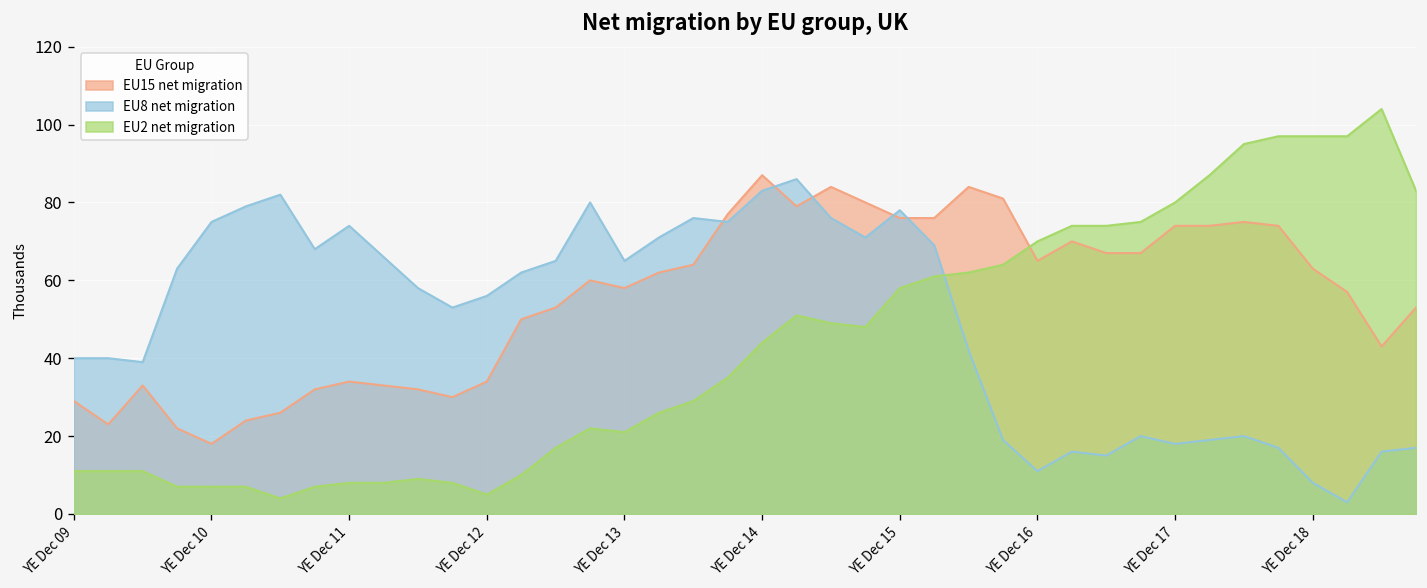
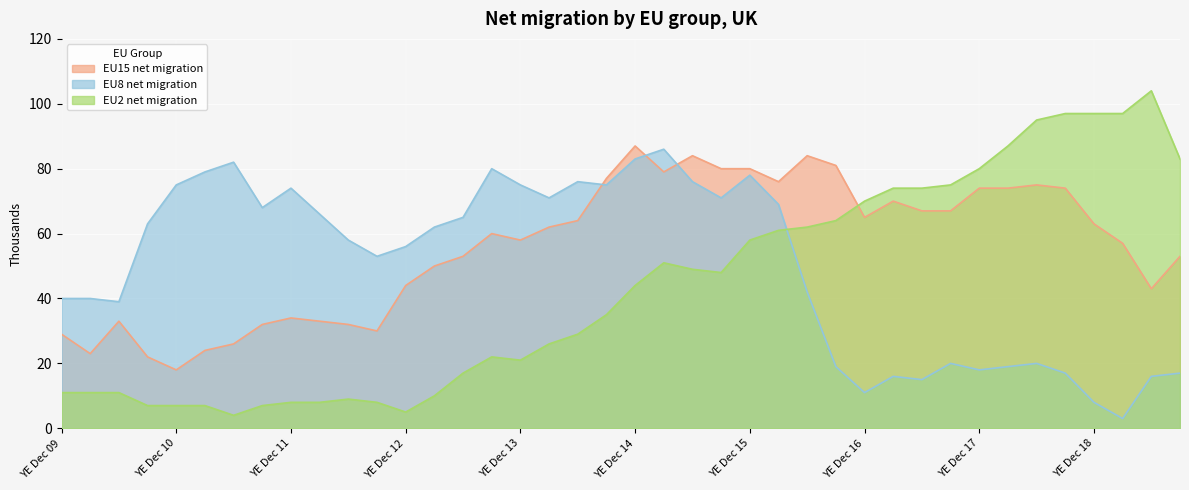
EU15 net migration, YE Dec 12: 34 -> 44
EU8 net migration, YE Dec 13: 65 -> 75
EU15 net migration, YE Dec 15: 76 -> 80
